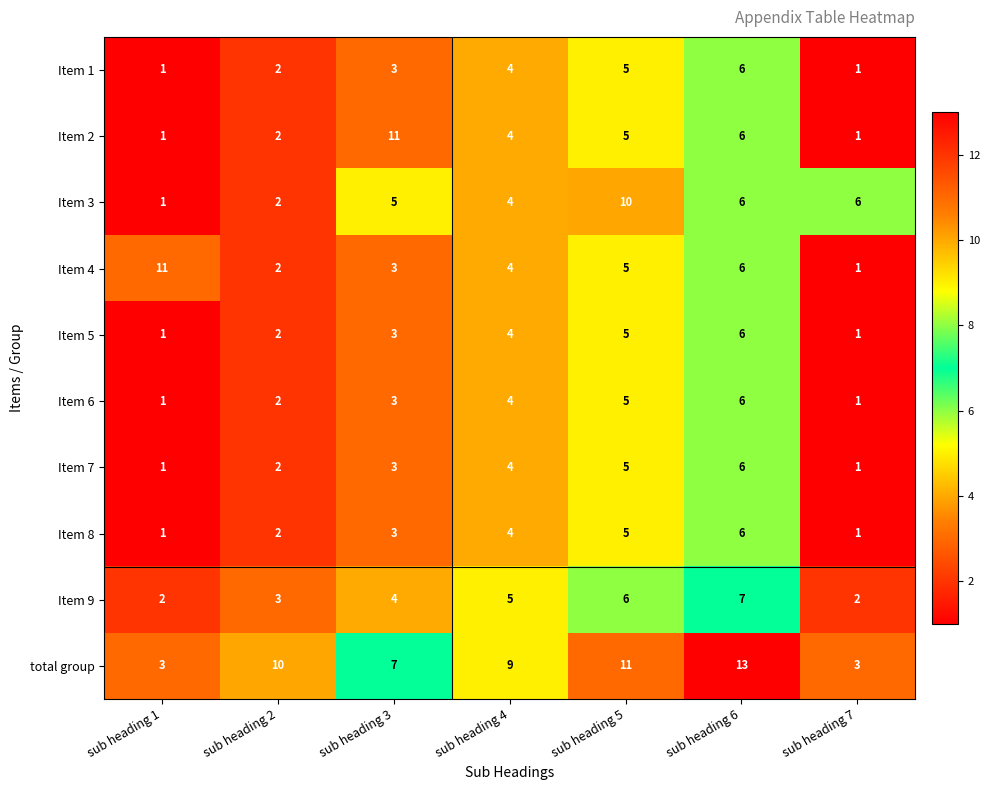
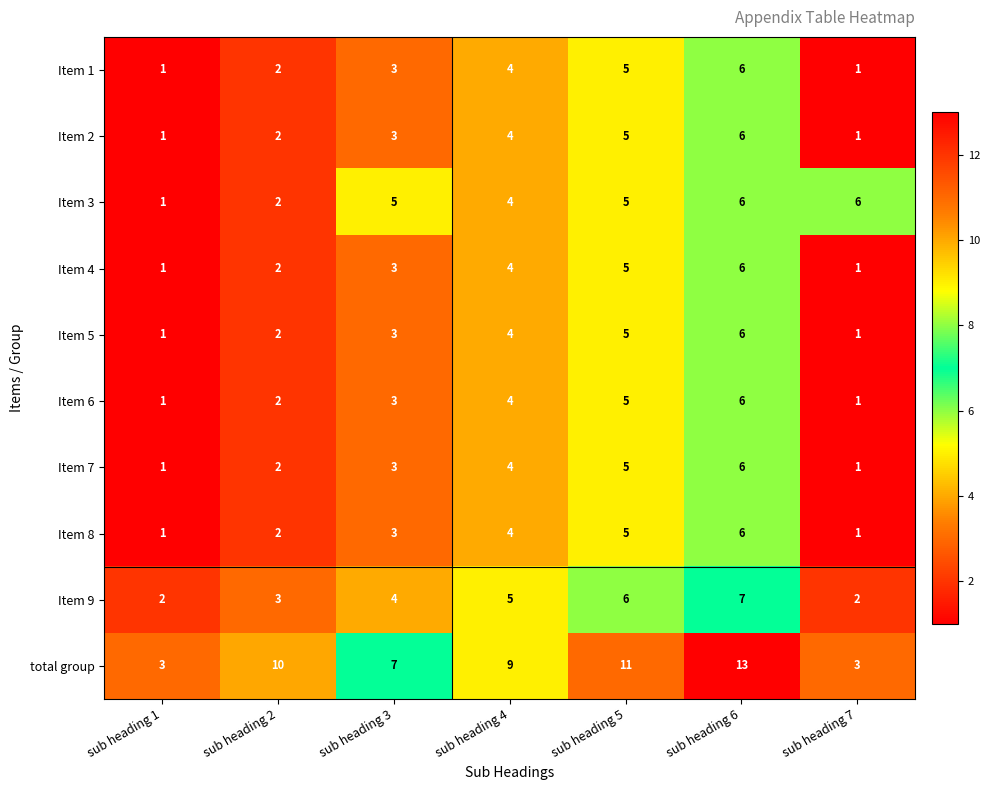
Item 2, sub heading 3: 11 -> 3
Item 3, sub heading 5: 10 -> 5
Item 4, sub heading 1: 11 -> 1
